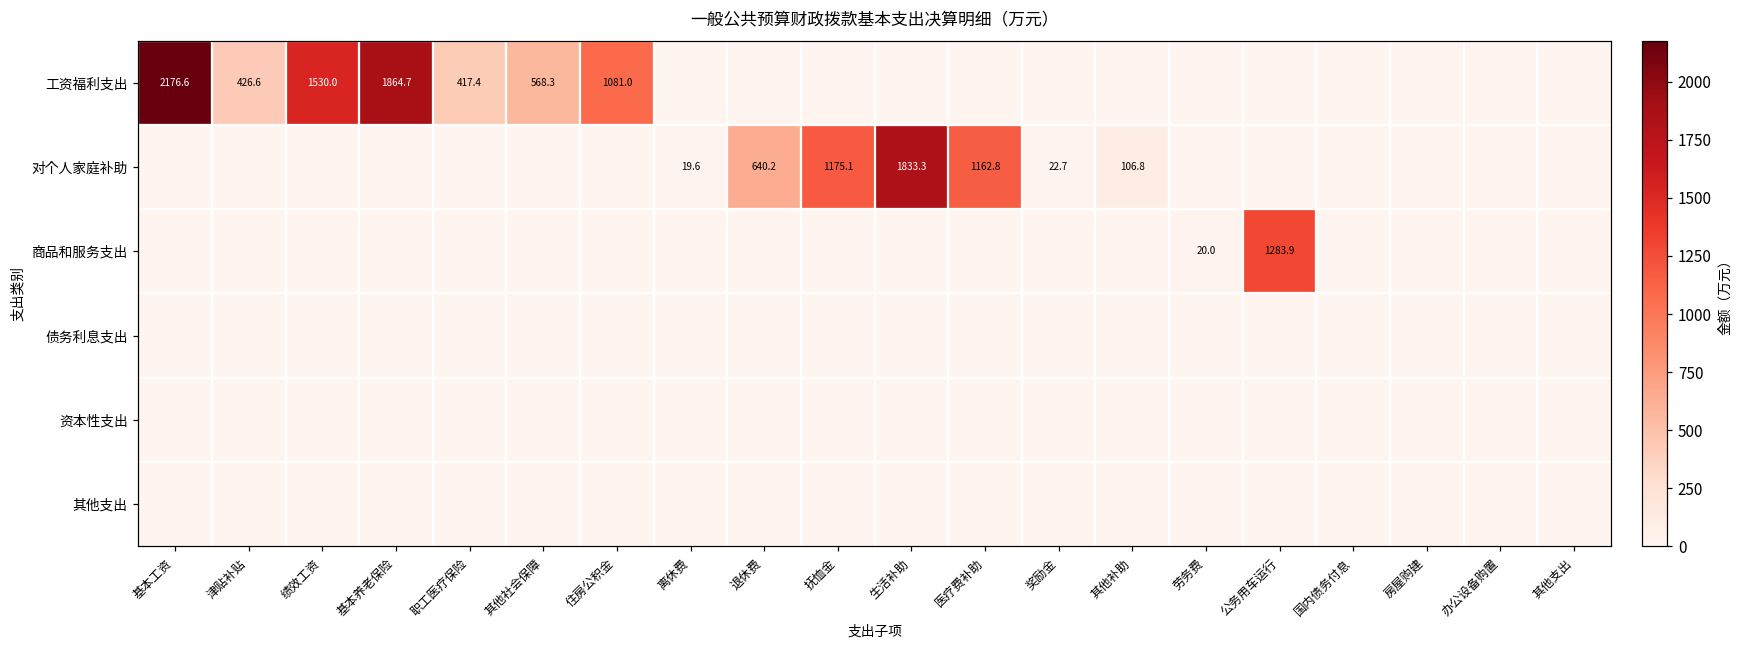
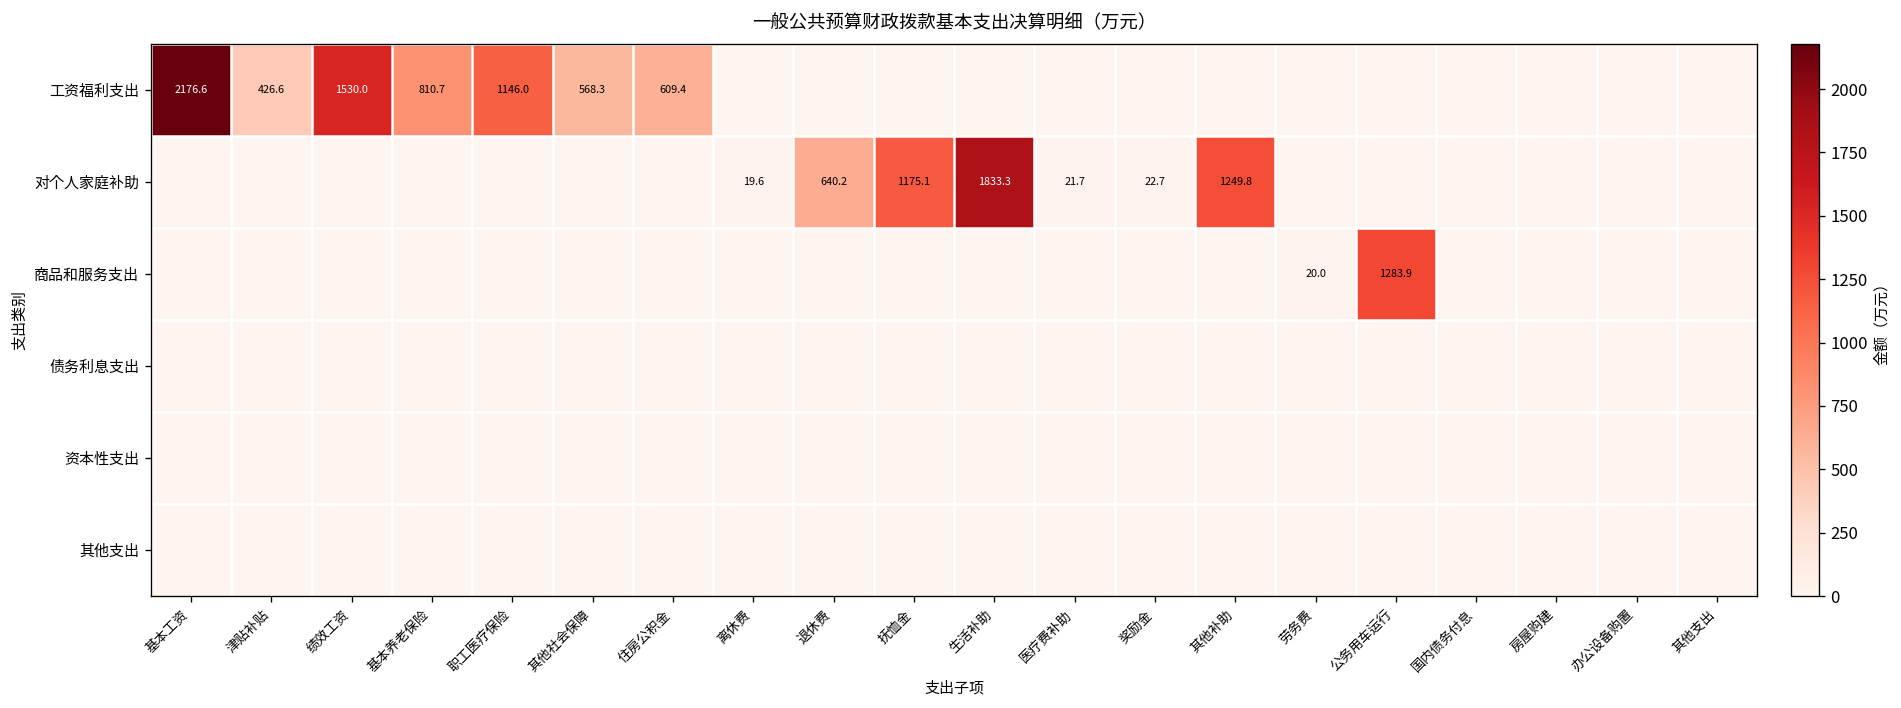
工资福利支出, 基本养老保险: 1864.7 -> 810.7
工资福利支出, 职工医疗保险: 417.4 -> 1146.0
工资福利支出, 住房公积金: 1081.0 -> 609.4
对个人家庭补助, 医疗费补助: 1162.8 -> 21.7
对个人家庭补助, 其他补助: 106.8 -> 1249.8
